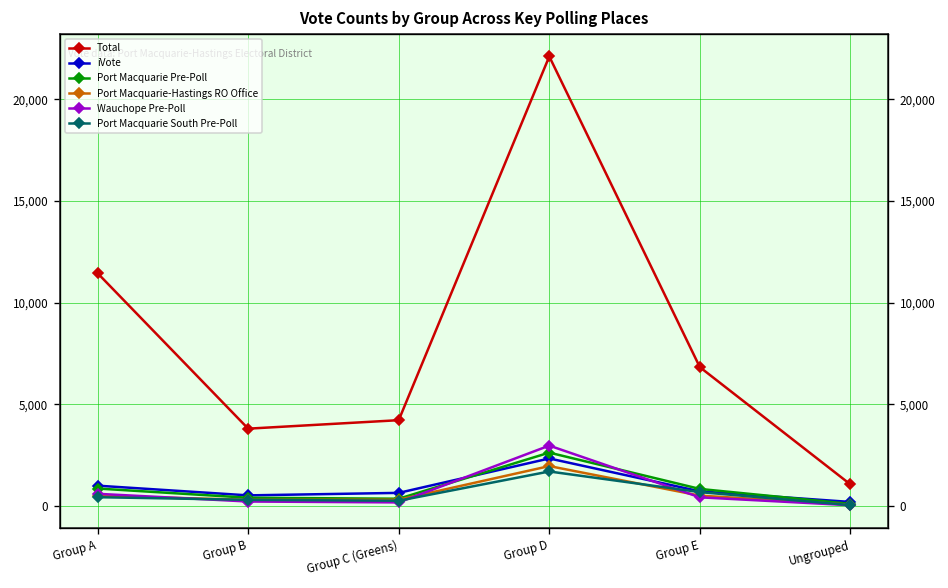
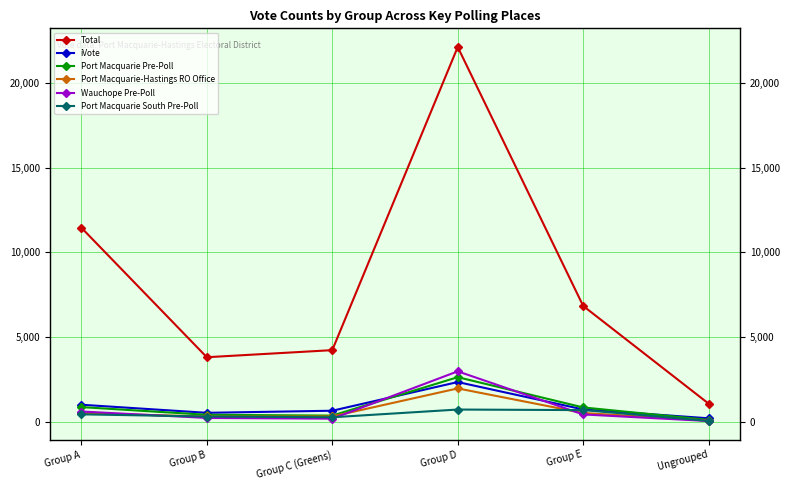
Port Macquarie South Pre-Poll, Group D: 1,700 -> 700
